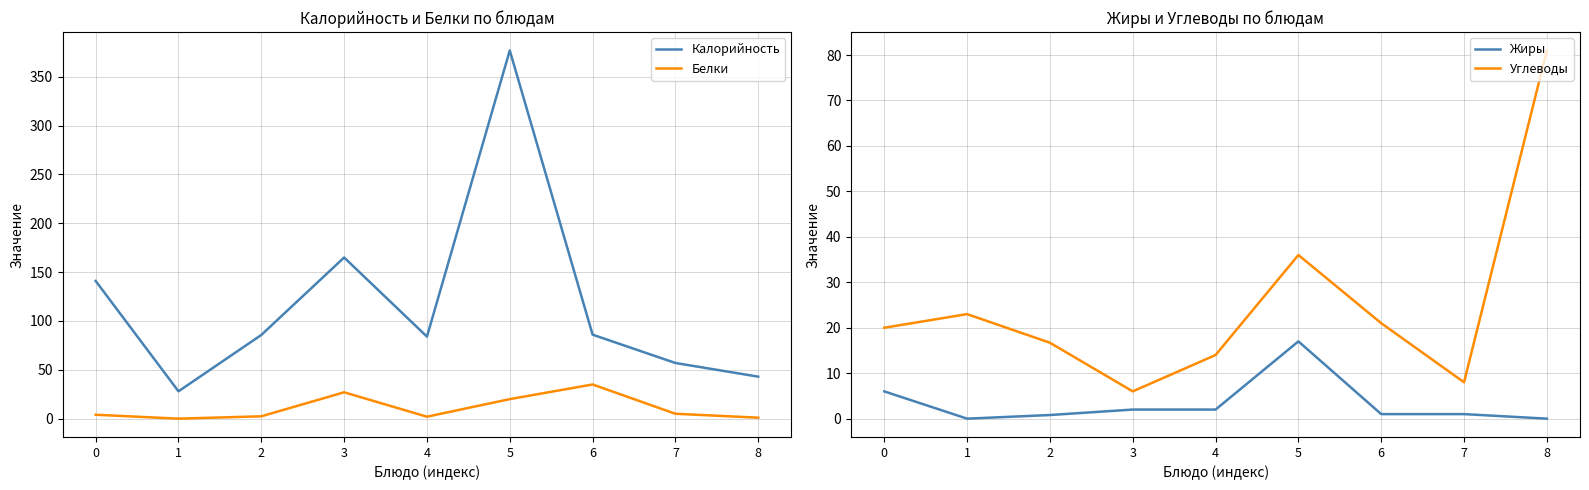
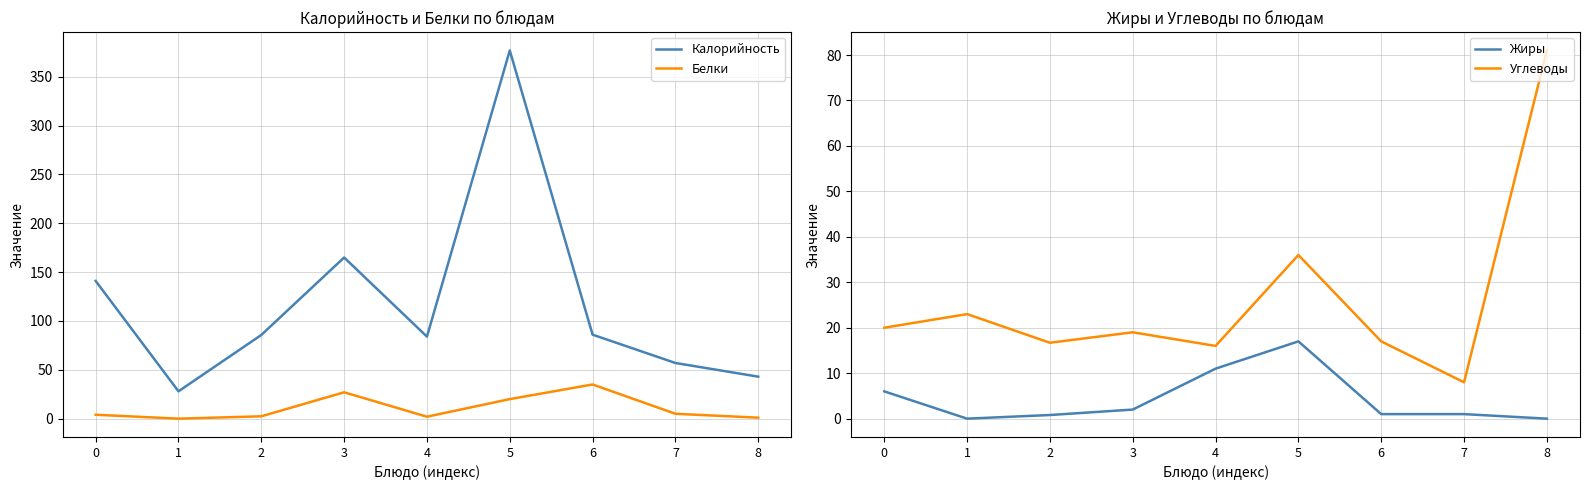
Жиры и Углеводы по блюдам, Углеводы, 3: 6 -> 19
Жиры и Углеводы по блюдам, Жиры, 4: 2 -> 11
Жиры и Углеводы по блюдам, Углеводы, 4: 14 -> 16
Жиры и Углеводы по блюдам, Углеводы, 6: 21 -> 17
